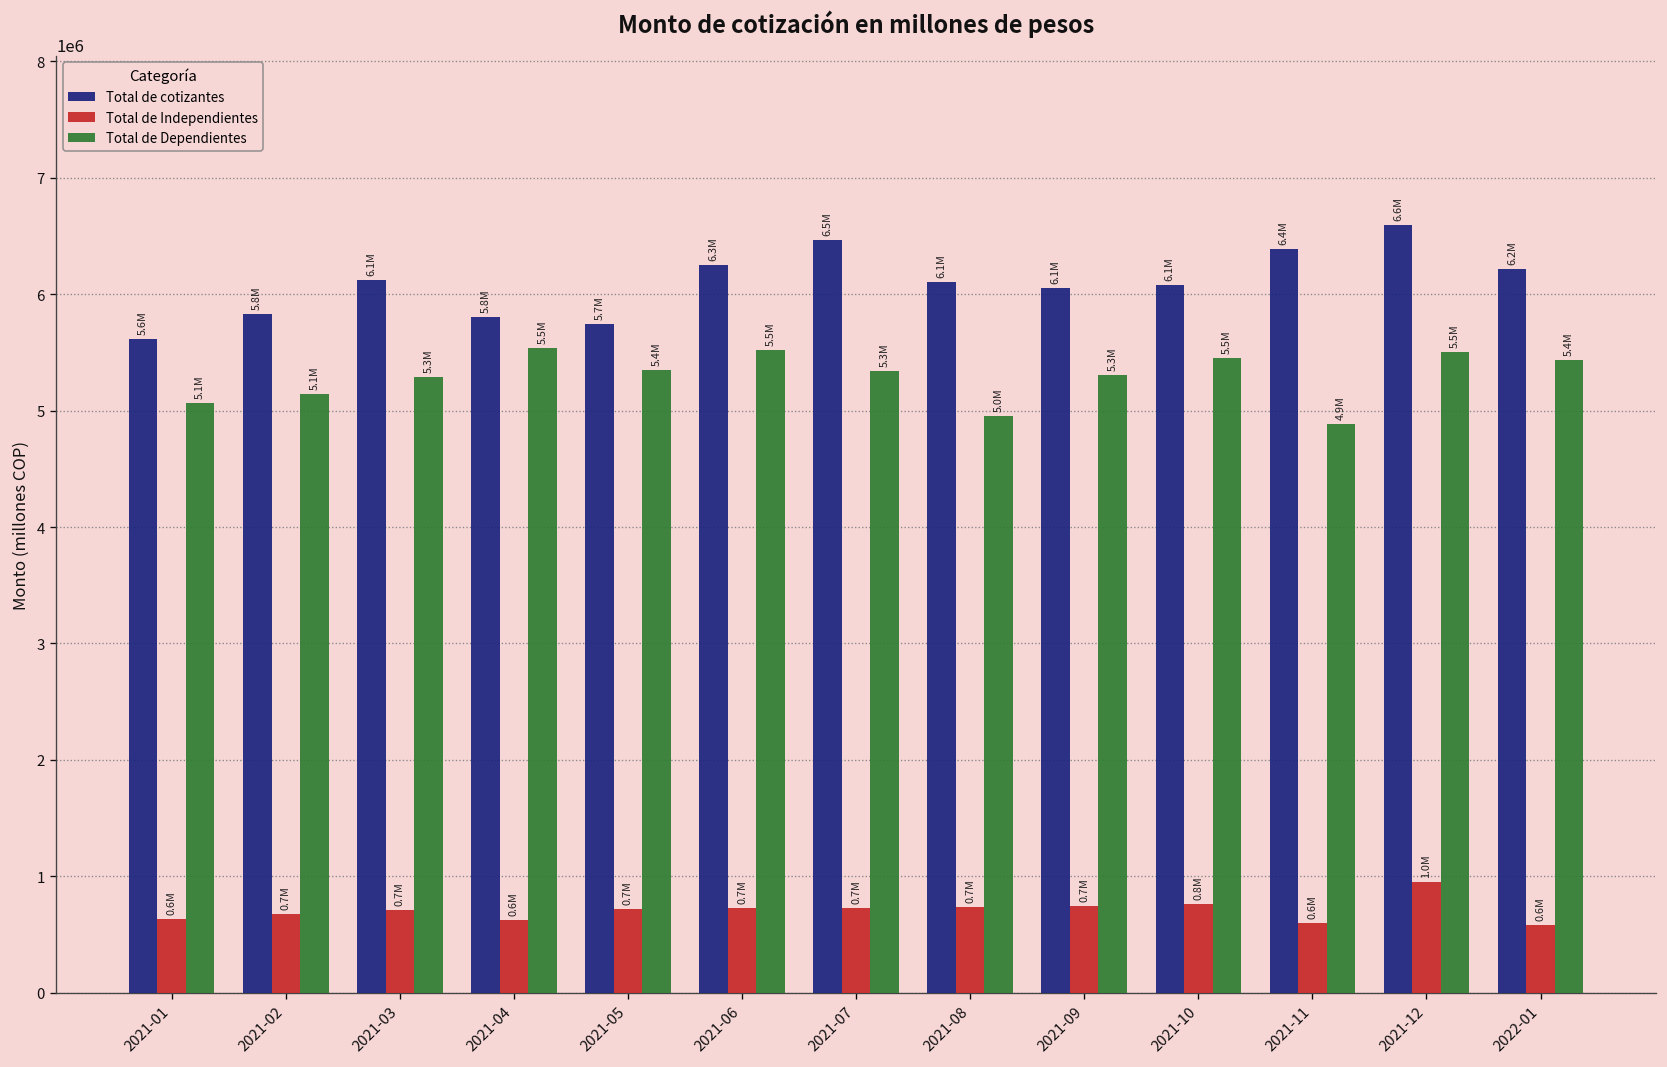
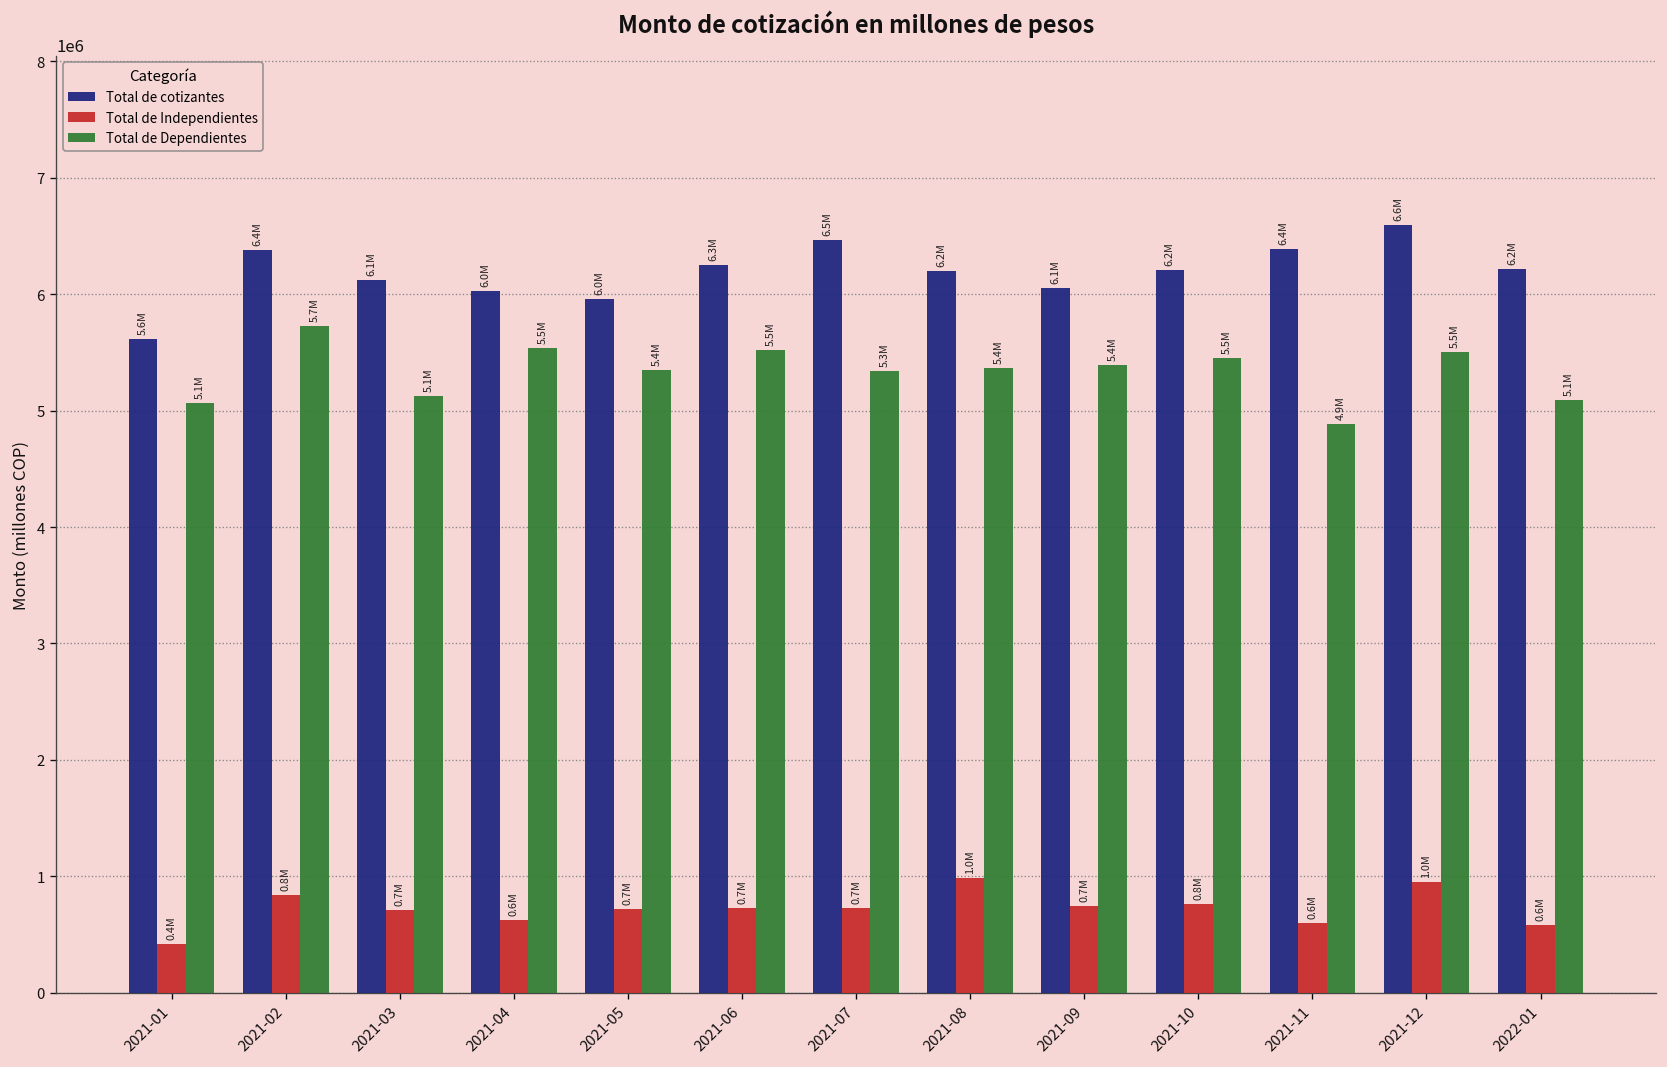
Total de Independientes, 2021-01: 0.6M -> 0.4M
Total de cotizantes, 2021-02: 5.8M -> 6.4M
Total de Independientes, 2021-02: 0.7M -> 0.8M
Total de Dependientes, 2021-02: 5.1M -> 5.7M
Total de Dependientes, 2021-03: 5.3M -> 5.1M
Total de cotizantes, 2021-04: 5.8M -> 6.0M
Total de cotizantes, 2021-05: 5.7M -> 6.0M
Total de cotizantes, 2021-08: 6.1M -> 6.2M
Total de Independientes, 2021-08: 0.7M -> 1.0M
Total de Dependientes, 2021-08: 5.0M -> 5.4M
Total de Dependientes, 2021-09: 5.3M -> 5.4M
Total de cotizantes, 2021-10: 6.1M -> 6.2M
Total de Dependientes, 2022-01: 5.4M -> 5.1M
